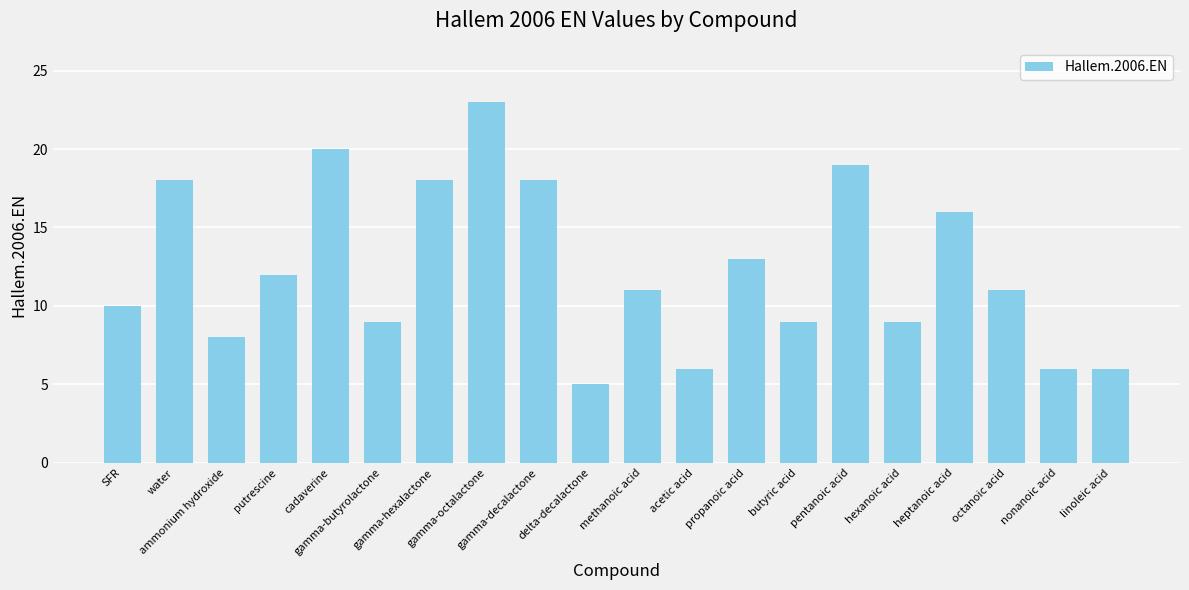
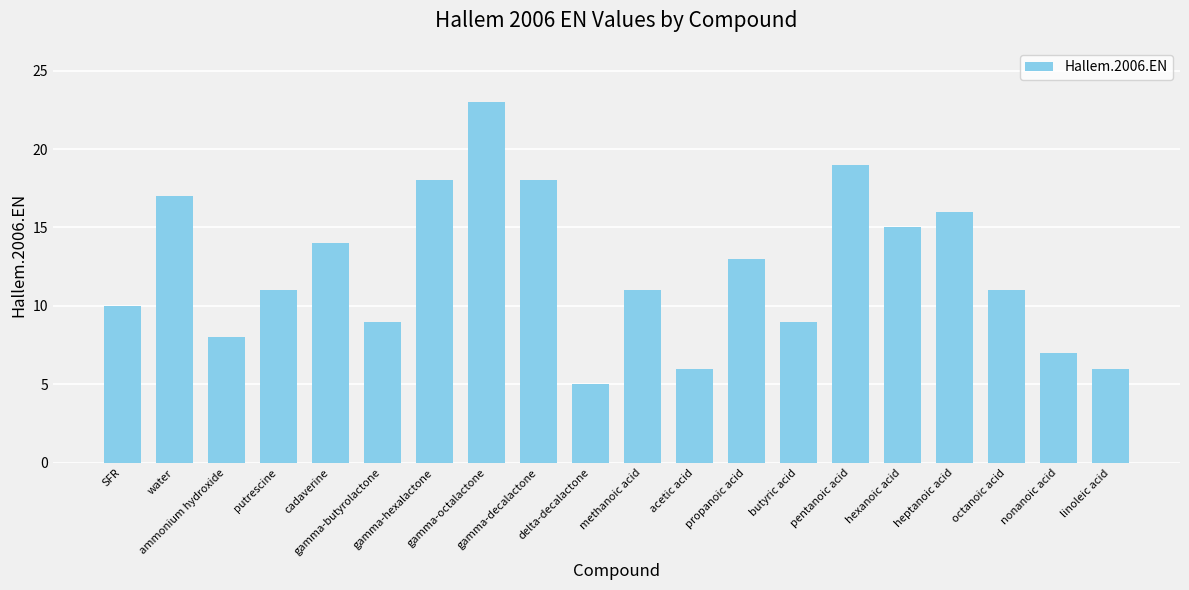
water: 18 -> 17
putrescine: 12 -> 11
cadaverine: 20 -> 14
hexanoic acid: 9 -> 15
nonanoic acid: 6 -> 7
